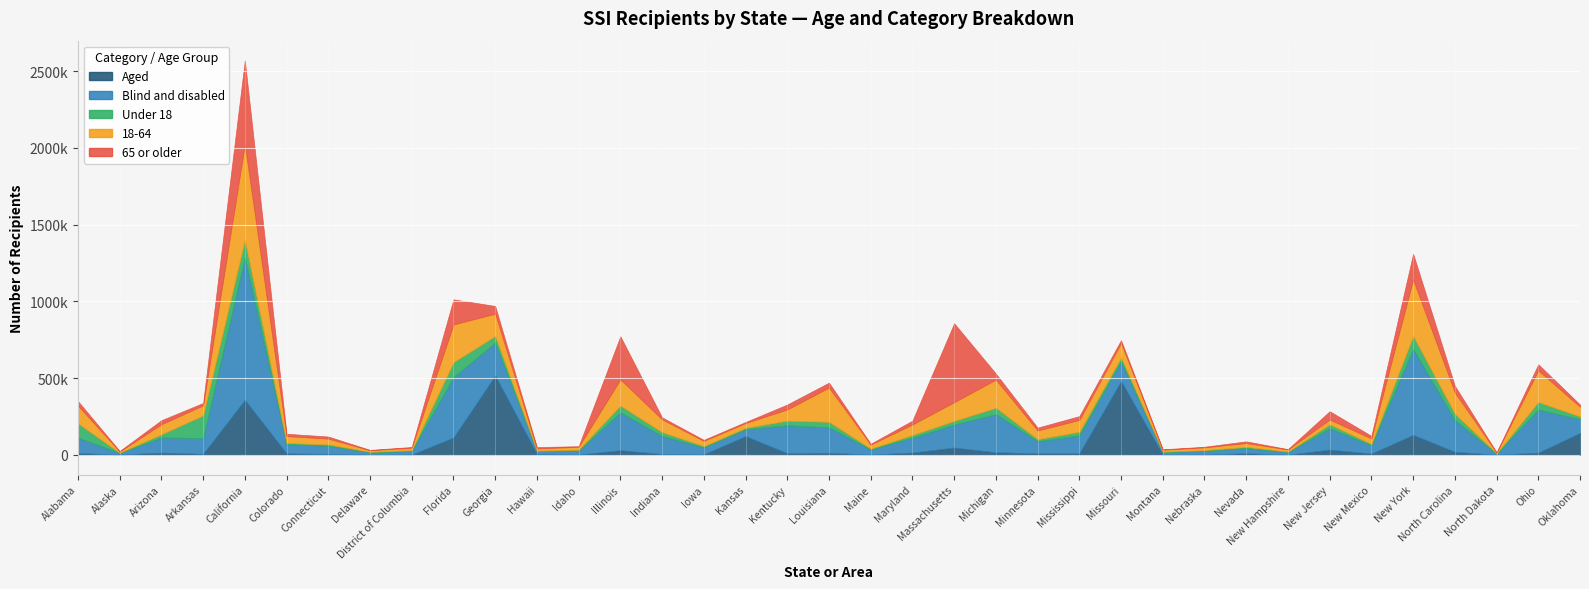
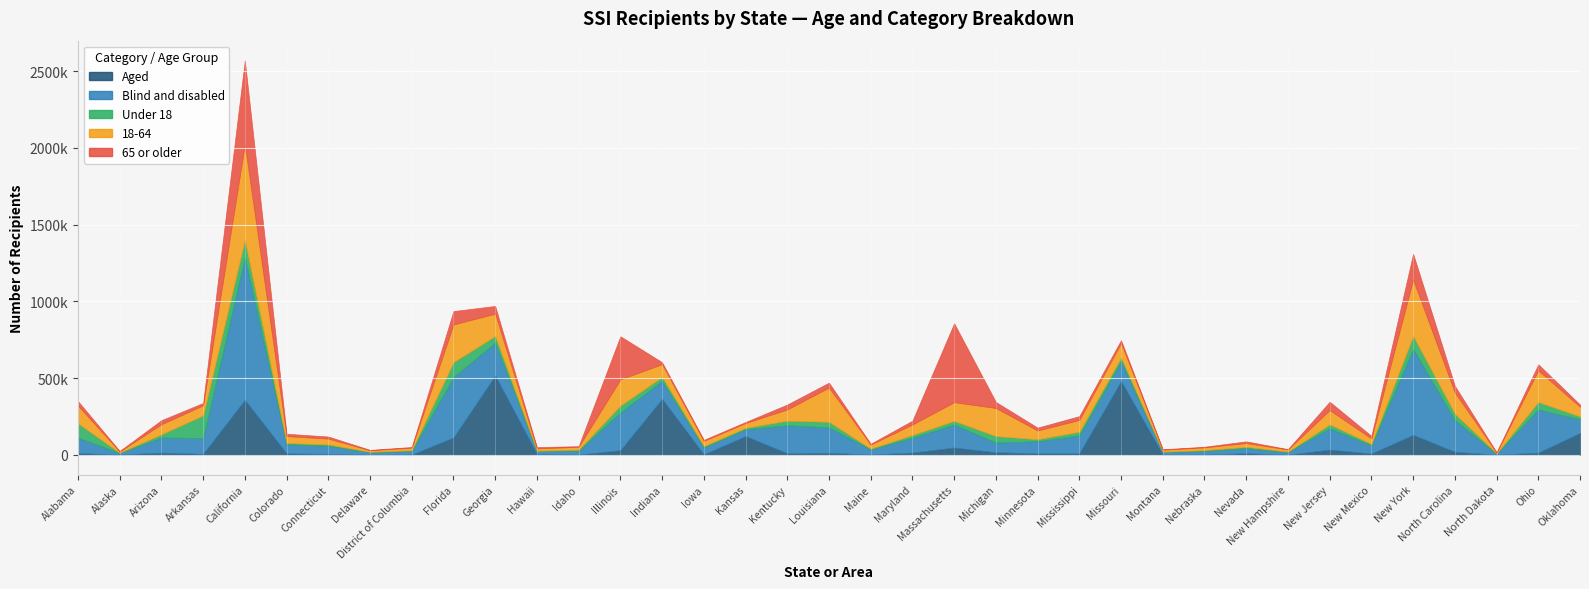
65 or older, Florida: 160000 -> 90000
Aged, Indiana: 10000 -> 360000
Blind and disabled, Michigan: 250000 -> 60000
18-64, New Jersey: 30000 -> 90000
